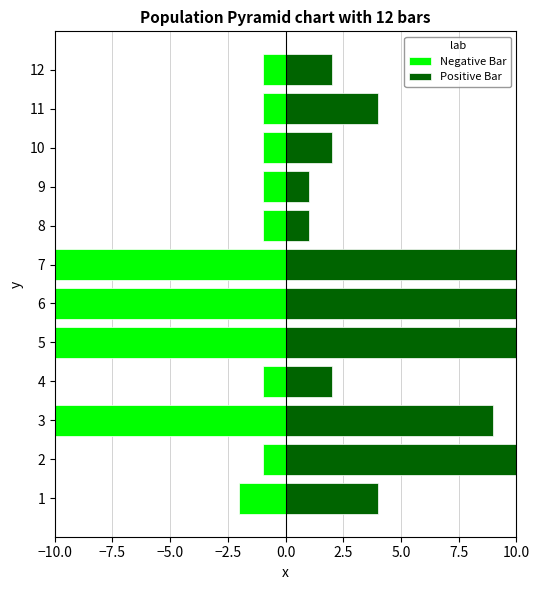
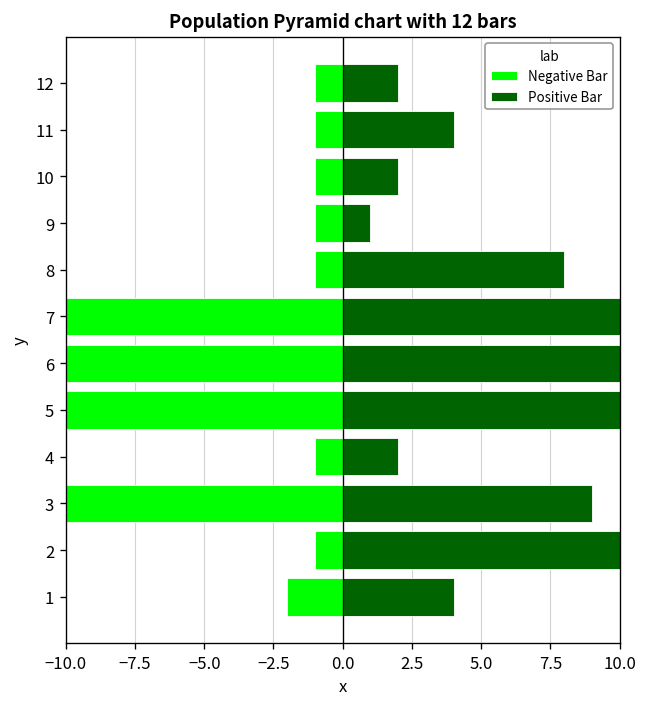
Positive Bar, 8: 1 -> 8
